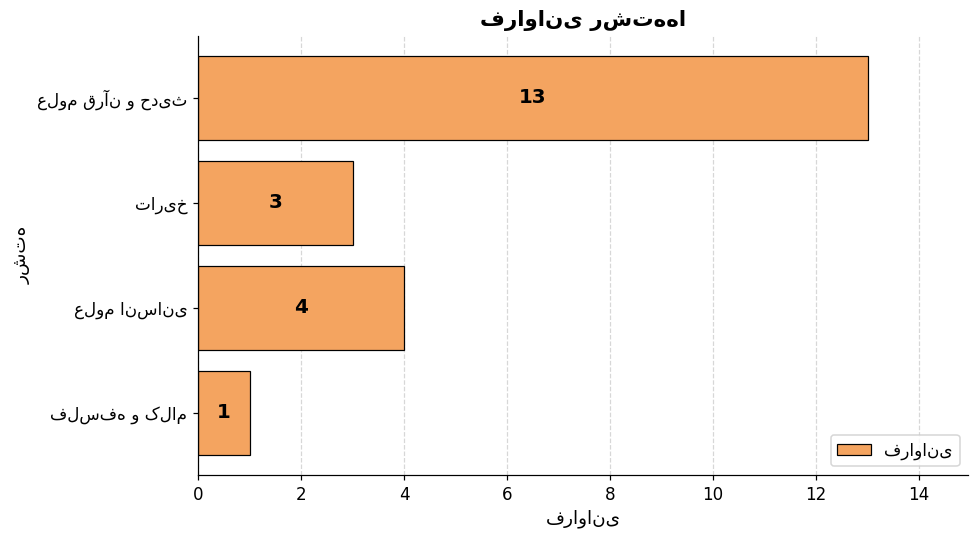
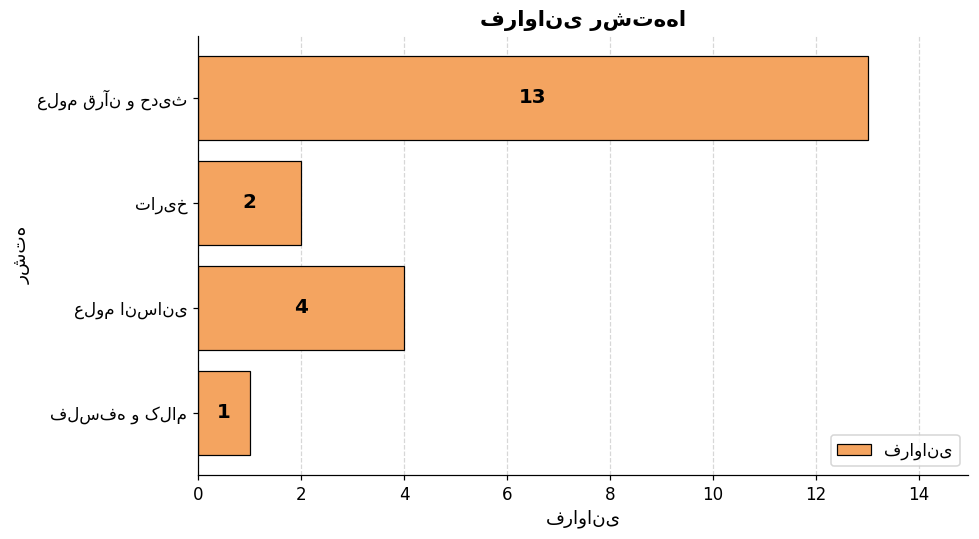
تاریخ: 3 -> 2
